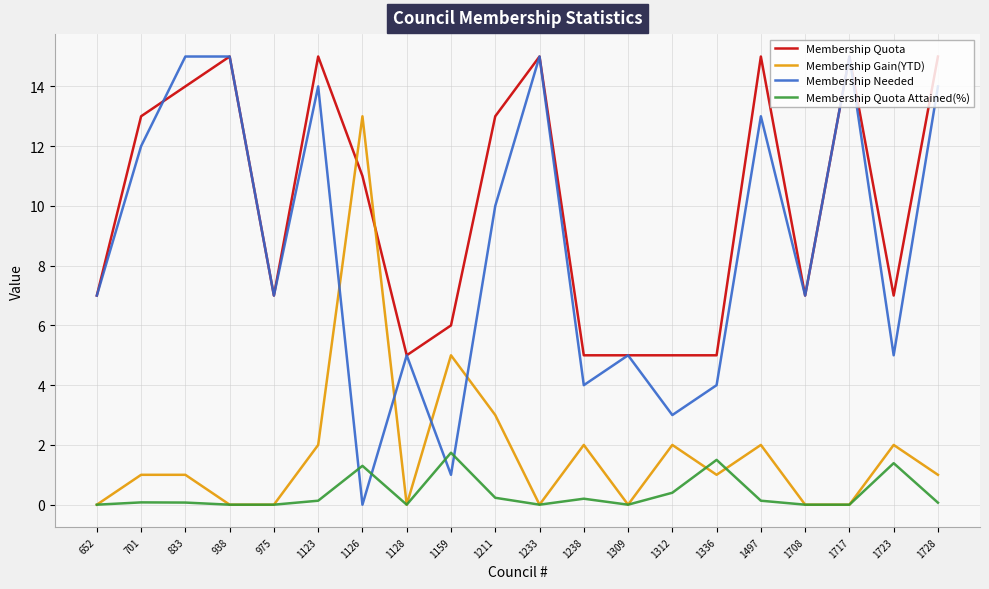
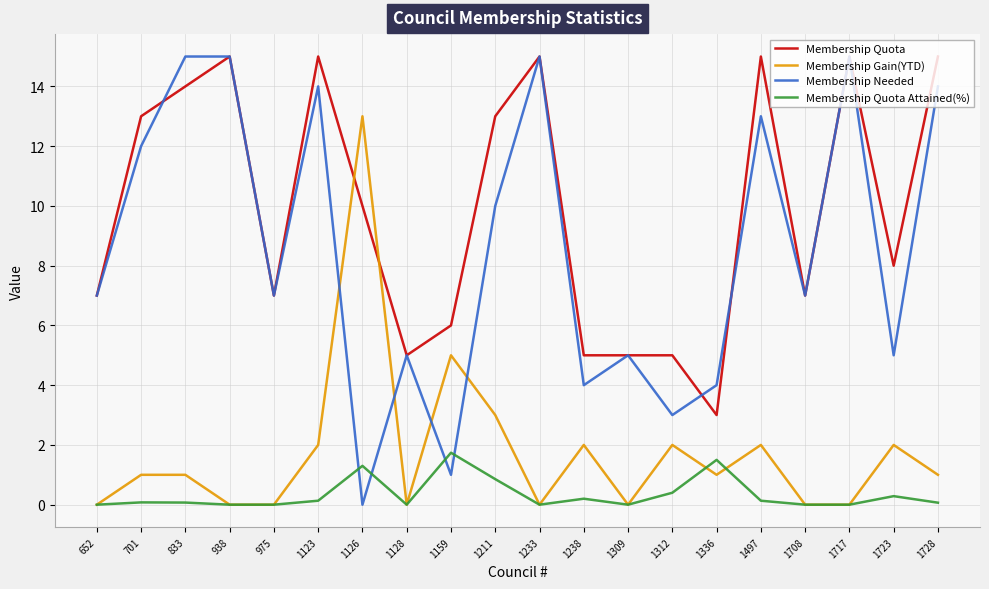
Membership Quota, 1126: 11 -> 10
Membership Quota Attained(%), 1211: 0.2 -> 0.9
Membership Quota, 1336: 5 -> 3
Membership Quota, 1723: 7 -> 8
Membership Quota Attained(%), 1723: 1.4 -> 0.3
